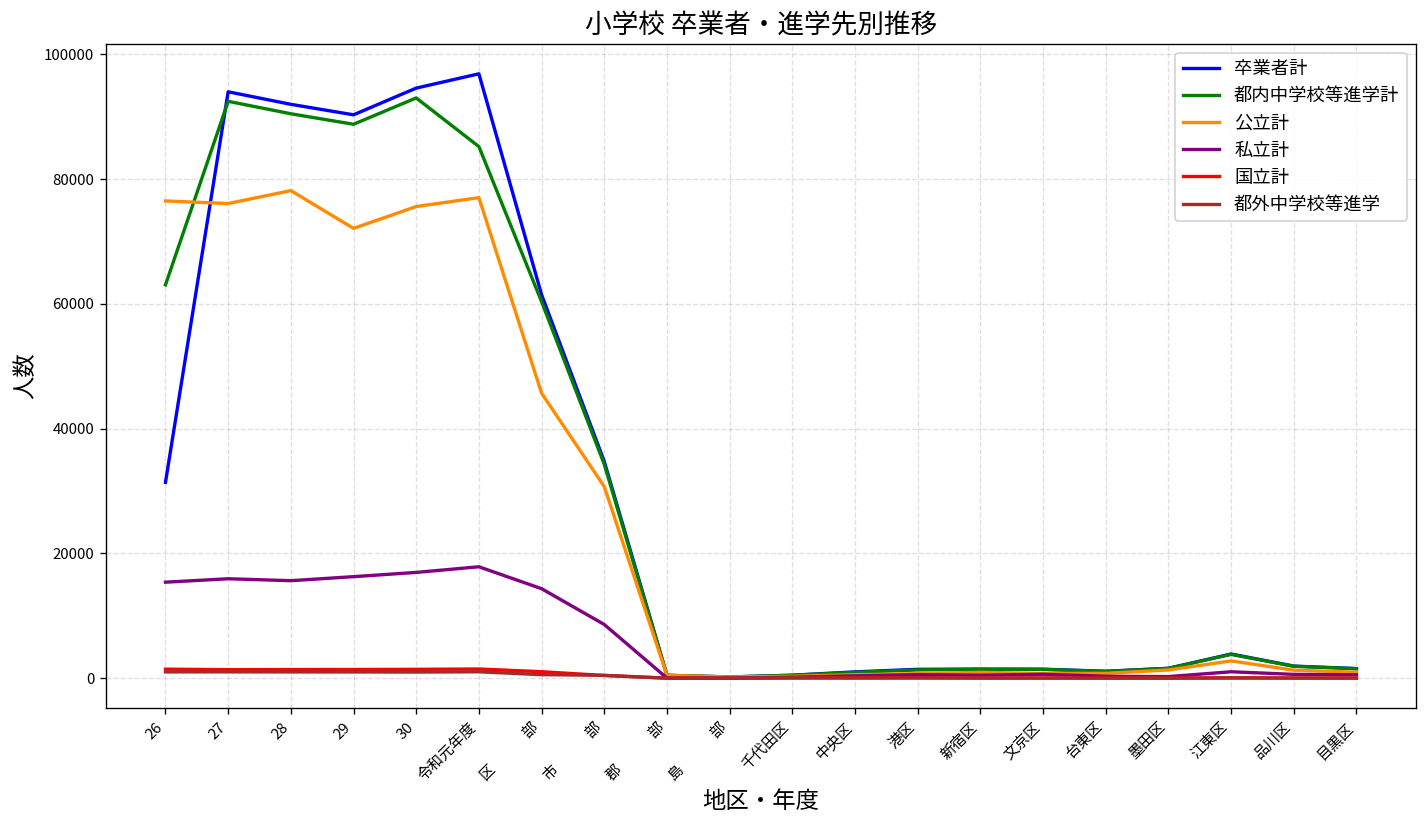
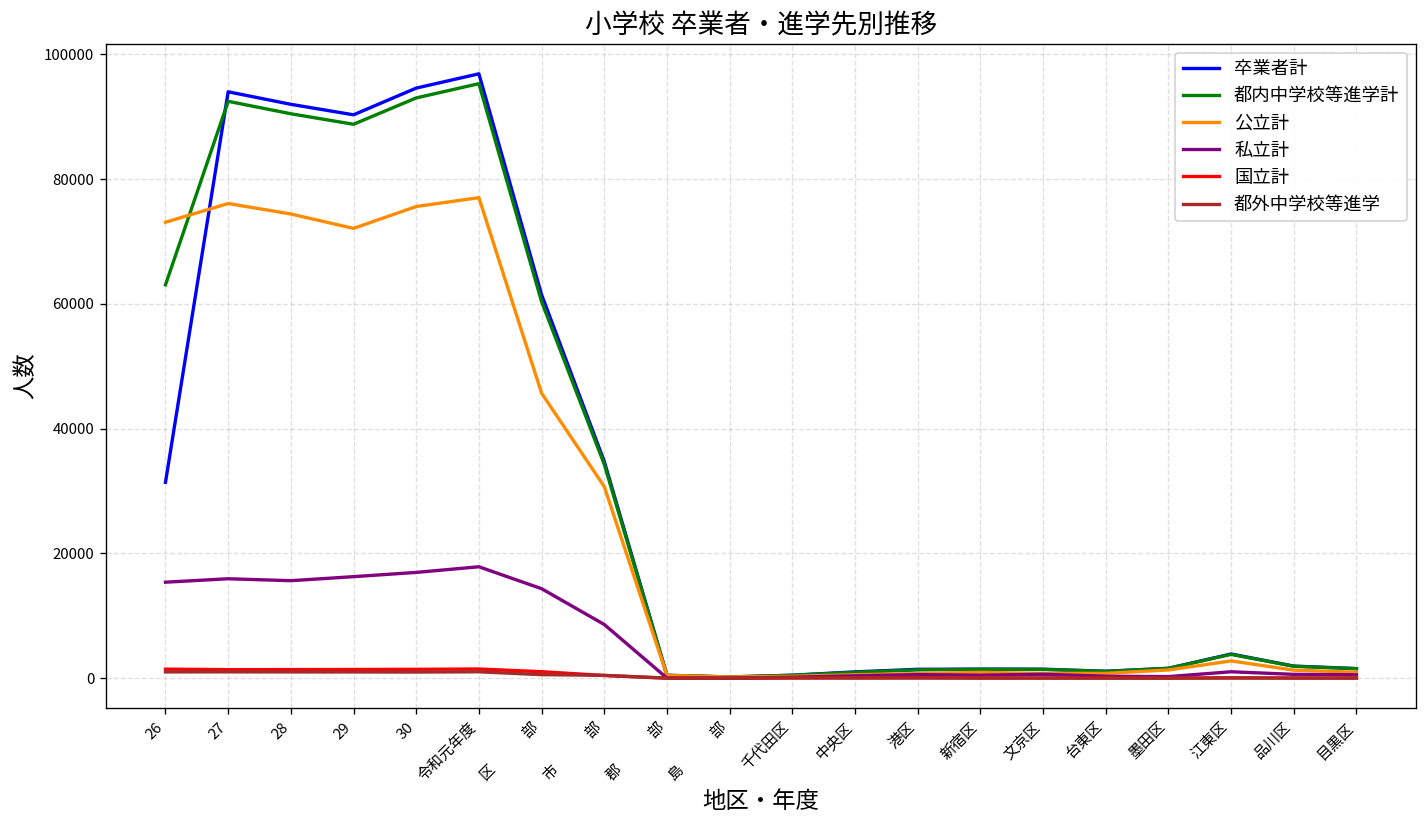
公立計, 26: 76000 -> 73000
公立計, 28: 78000 -> 74000
都内中学校等進学計, 令和元年度: 85000 -> 95000
